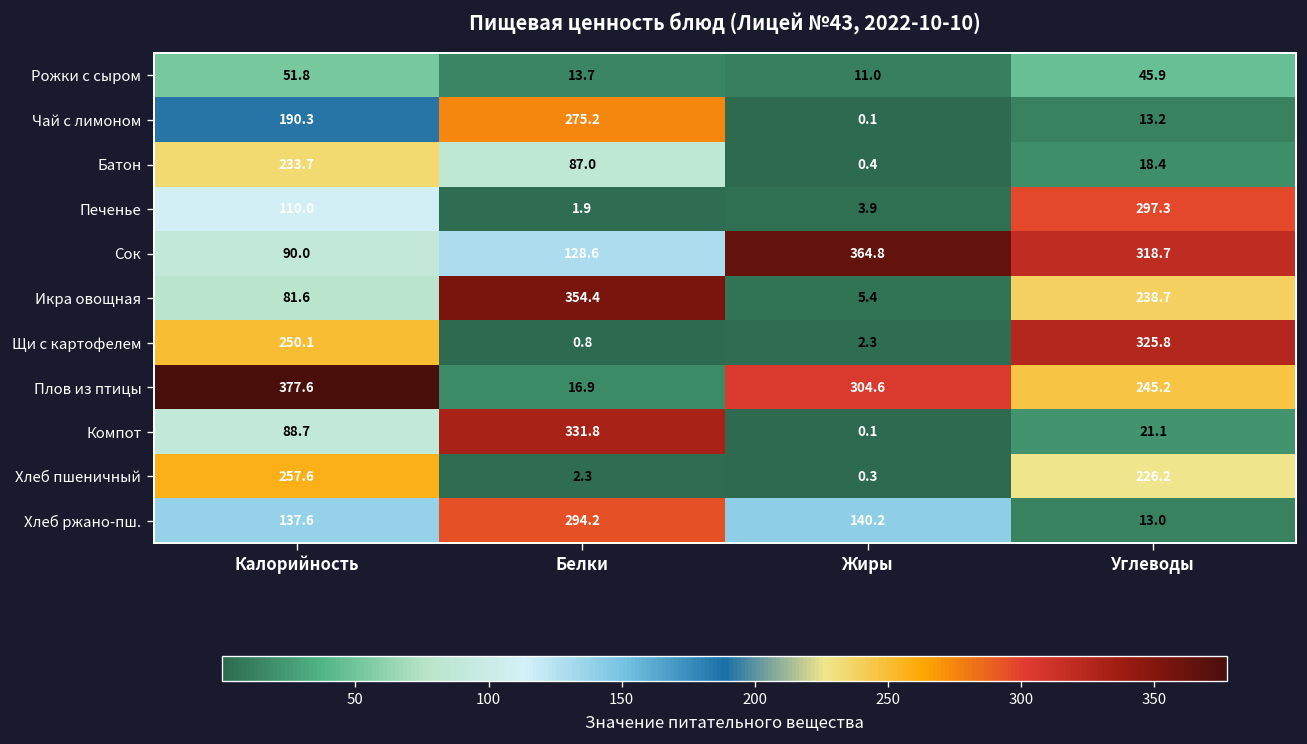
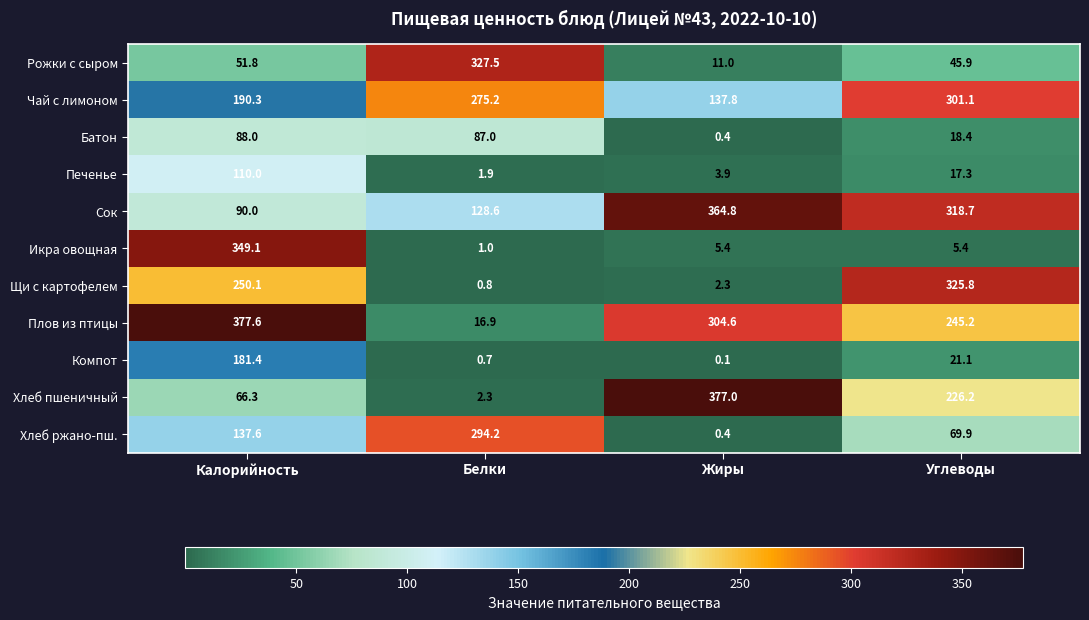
Рожки с сыром, Белки: 13.7 -> 327.5
Чай с лимоном, Жиры: 0.1 -> 137.8
Чай с лимоном, Углеводы: 13.2 -> 301.1
Батон, Калорийность: 233.7 -> 88.0
Печенье, Углеводы: 297.3 -> 17.3
Икра овощная, Калорийность: 81.6 -> 349.1
Икра овощная, Белки: 354.4 -> 1.0
Икра овощная, Углеводы: 238.7 -> 5.4
Компот, Калорийность: 88.7 -> 181.4
Компот, Белки: 331.8 -> 0.7
Хлеб пшеничный, Калорийность: 257.6 -> 66.3
Хлеб пшеничный, Жиры: 0.3 -> 377.0
Хлеб ржано-пш., Жиры: 140.2 -> 0.4
Хлеб ржано-пш., Углеводы: 13.0 -> 69.9
